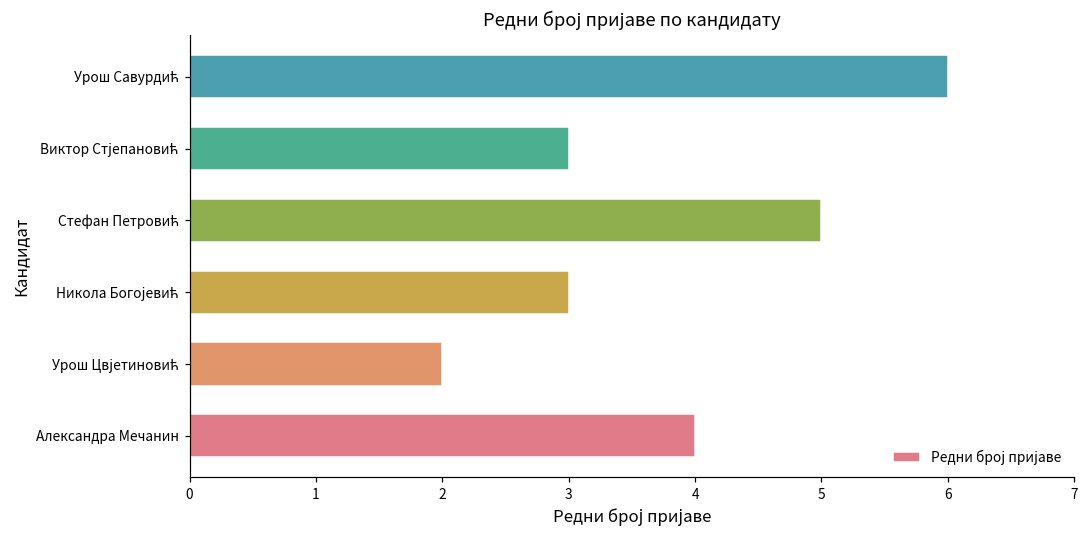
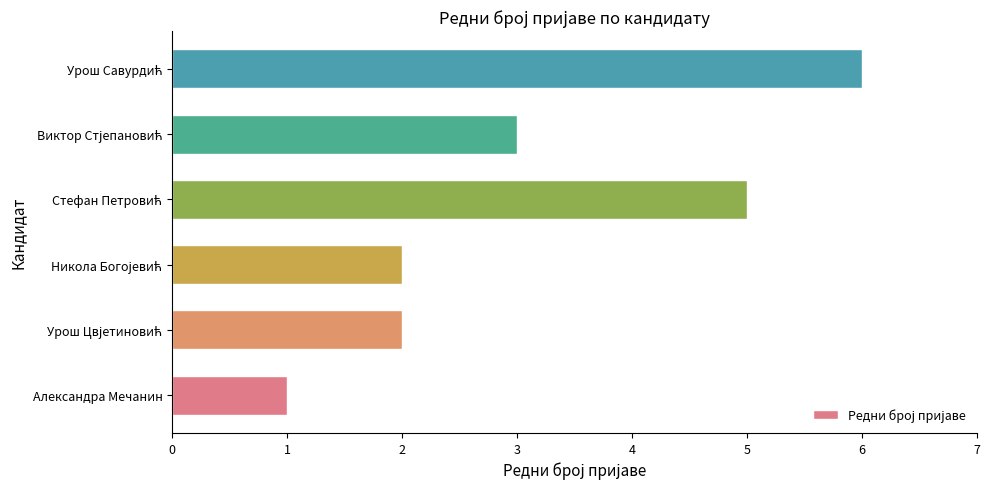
Никола Богојевић: 3 -> 2
Александра Мечанин: 4 -> 1
